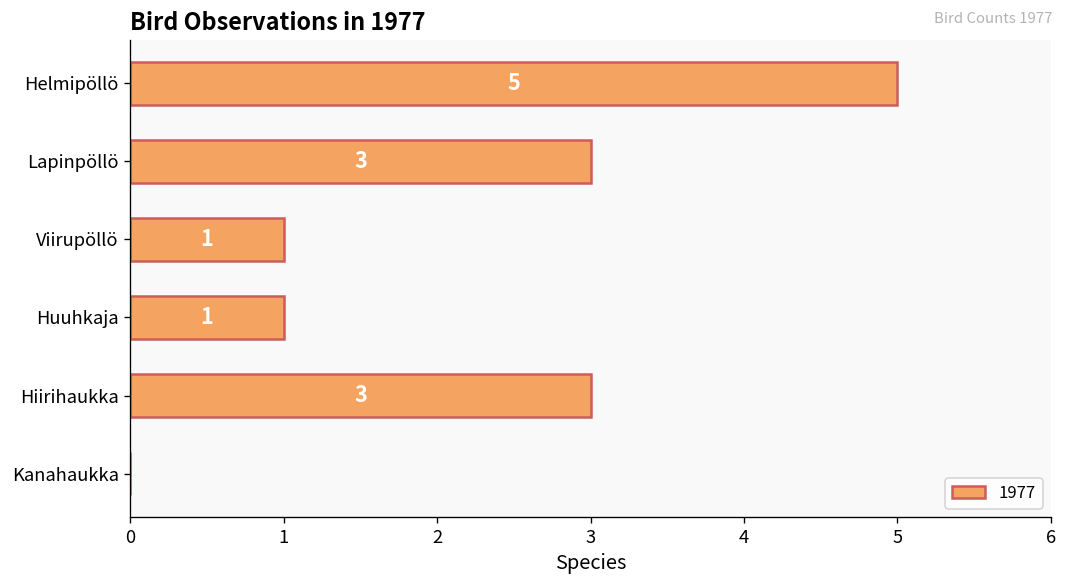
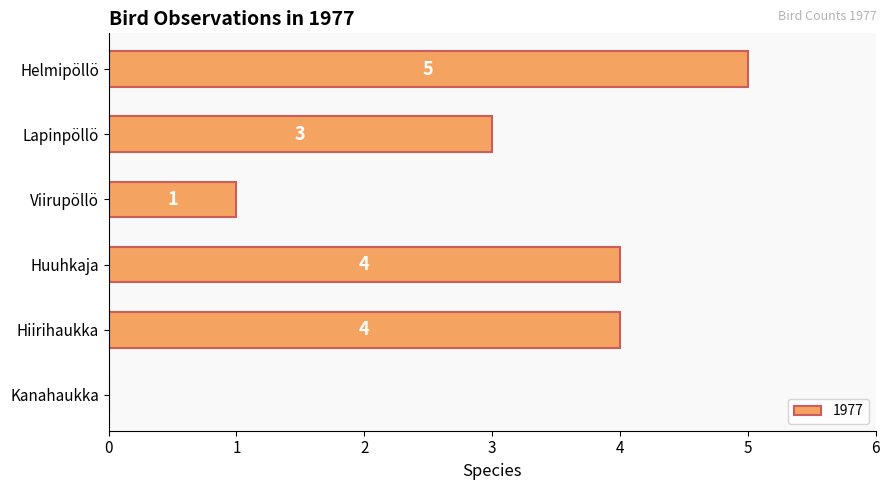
Huuhkaja: 1 -> 4
Hiirihaukka: 3 -> 4
